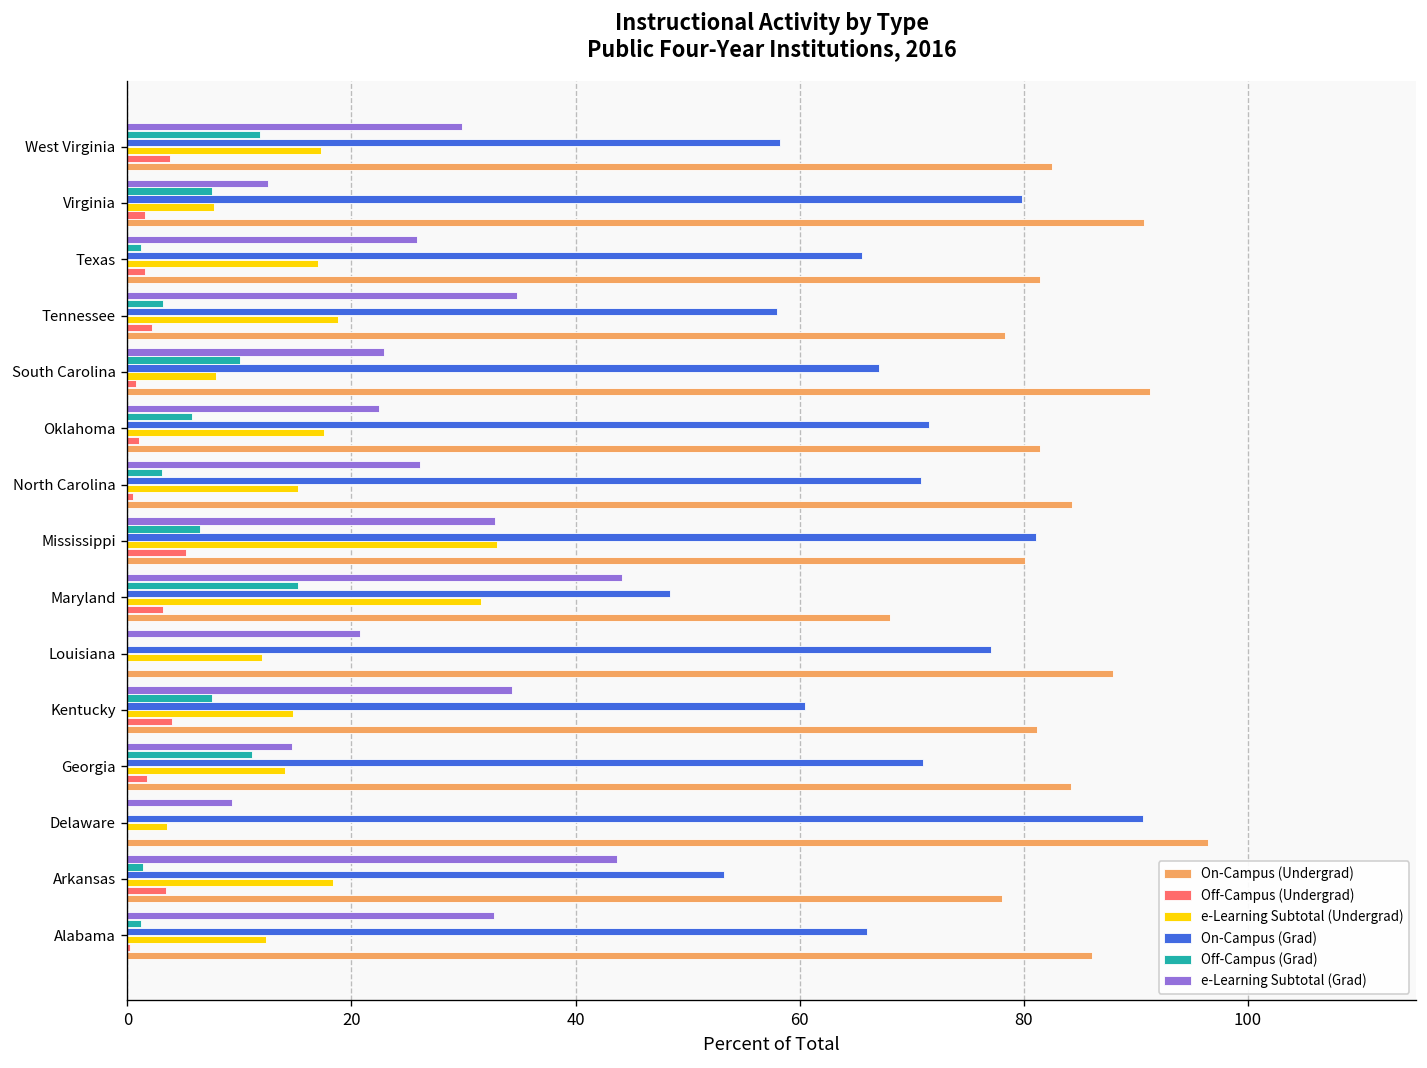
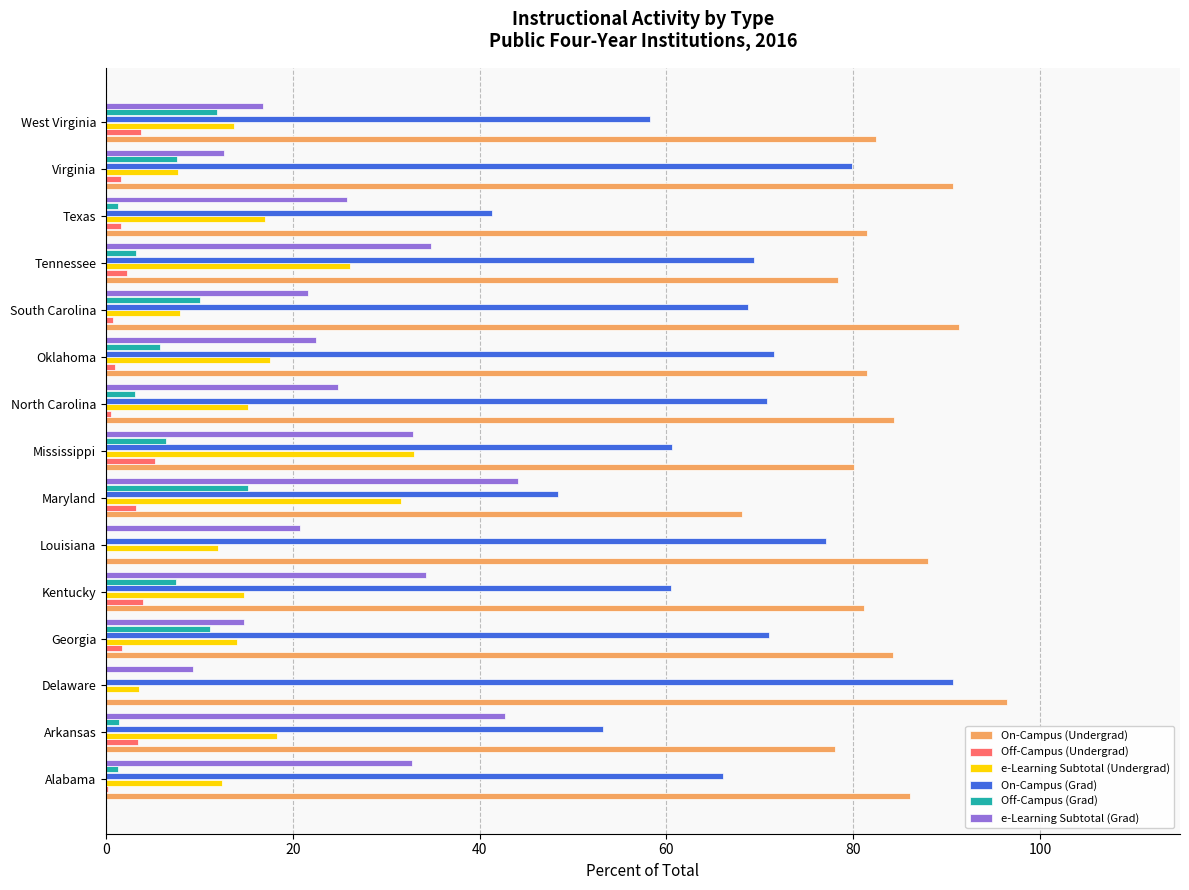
e-Learning Subtotal (Grad), West Virginia: 30 -> 17
e-Learning Subtotal (Undergrad), West Virginia: 17 -> 14
On-Campus (Grad), Texas: 66 -> 41
On-Campus (Grad), Tennessee: 58 -> 69
e-Learning Subtotal (Undergrad), Tennessee: 19 -> 26
e-Learning Subtotal (Grad), South Carolina: 23 -> 22
On-Campus (Grad), South Carolina: 67 -> 69
e-Learning Subtotal (Grad), North Carolina: 26 -> 25
On-Campus (Grad), Mississippi: 81 -> 61
e-Learning Subtotal (Grad), Arkansas: 44 -> 43
